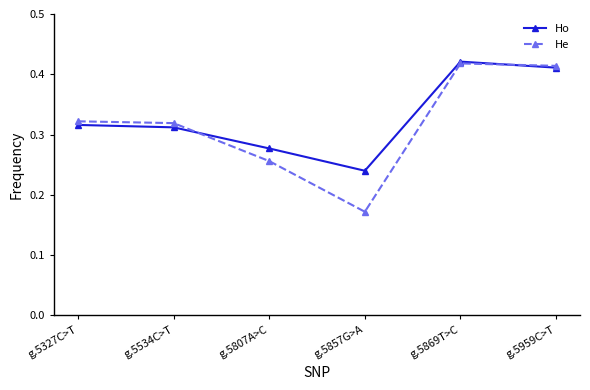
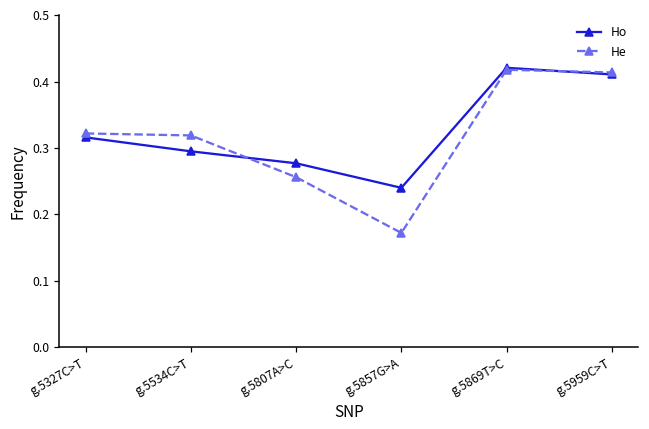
Ho, g.5534C>T: 0.31 -> 0.30
